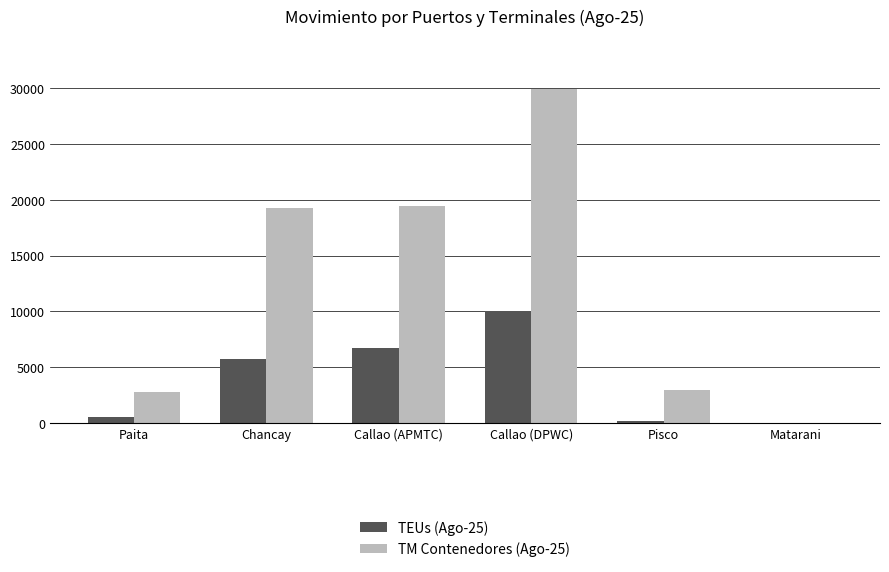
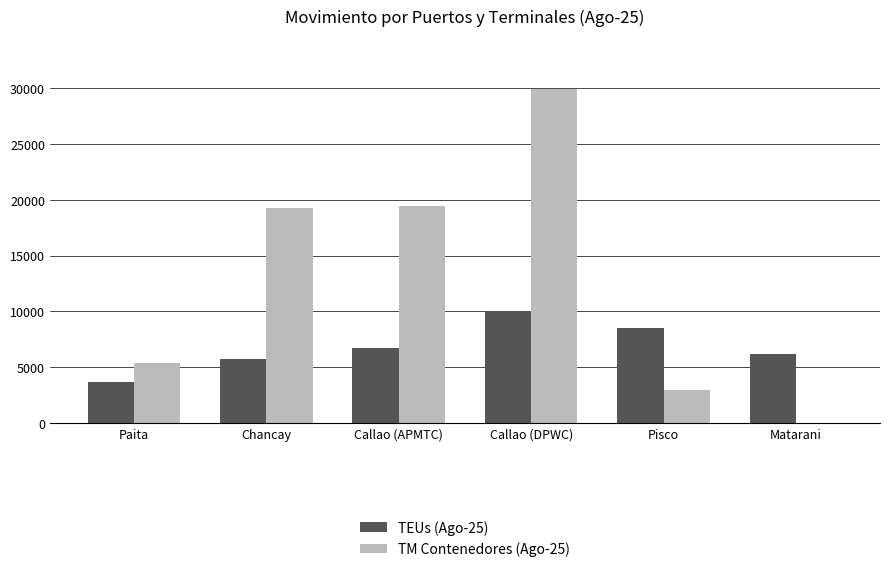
TEUs (Ago-25), Paita: 600 -> 3700
TM Contenedores (Ago-25), Paita: 2800 -> 5400
TEUs (Ago-25), Pisco: 200 -> 8500
TEUs (Ago-25), Matarani: 0 -> 6200
